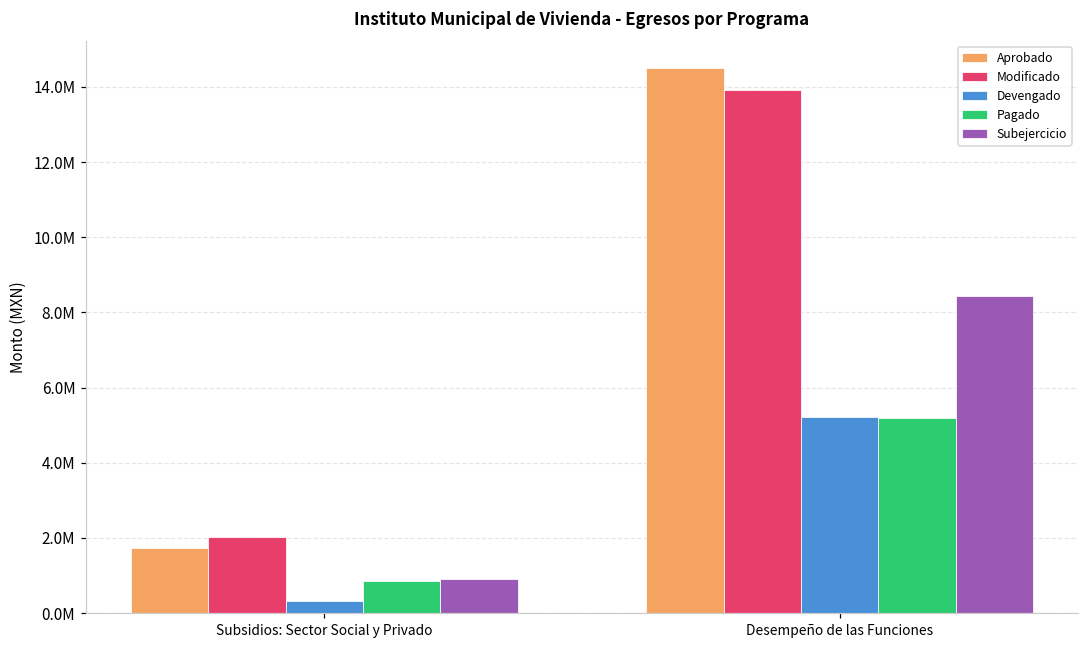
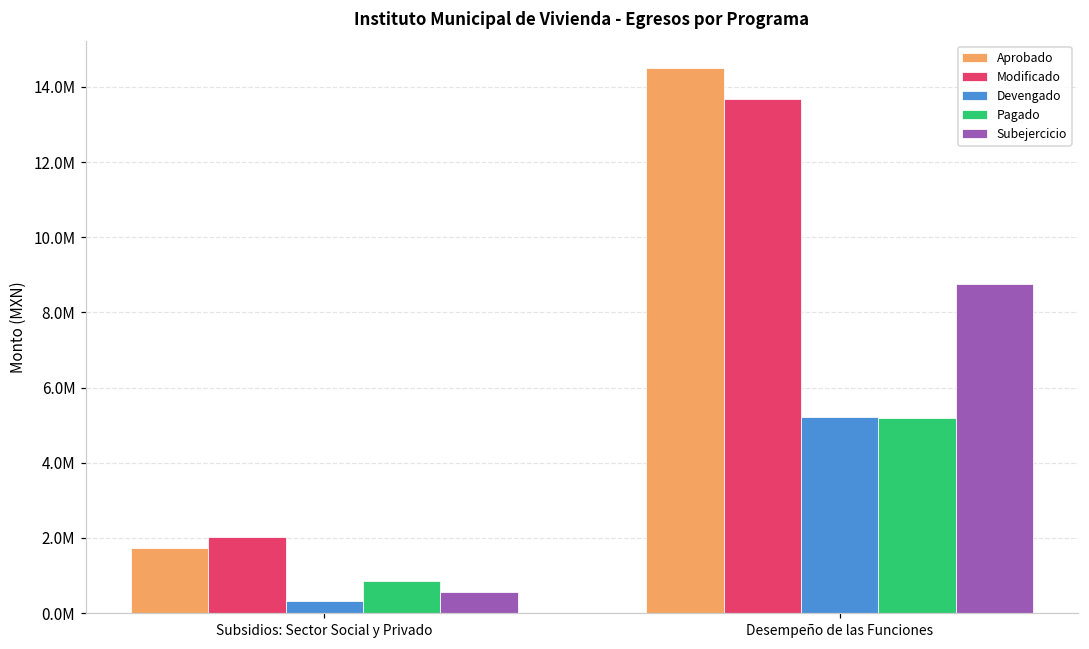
Subejercicio, Subsidios: Sector Social y Privado: 900000 -> 600000
Modificado, Desempeño de las Funciones: 13900000 -> 13700000
Subejercicio, Desempeño de las Funciones: 8400000 -> 8800000
